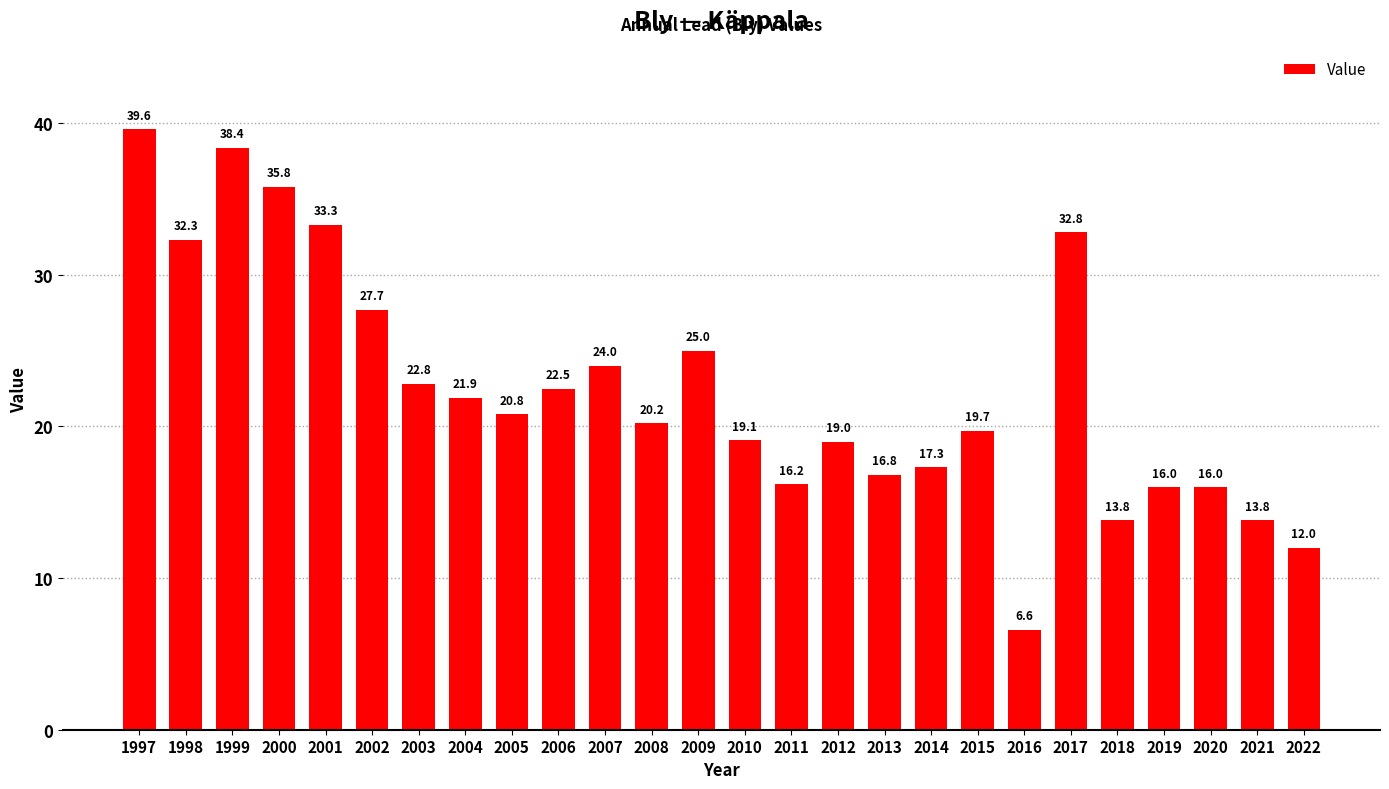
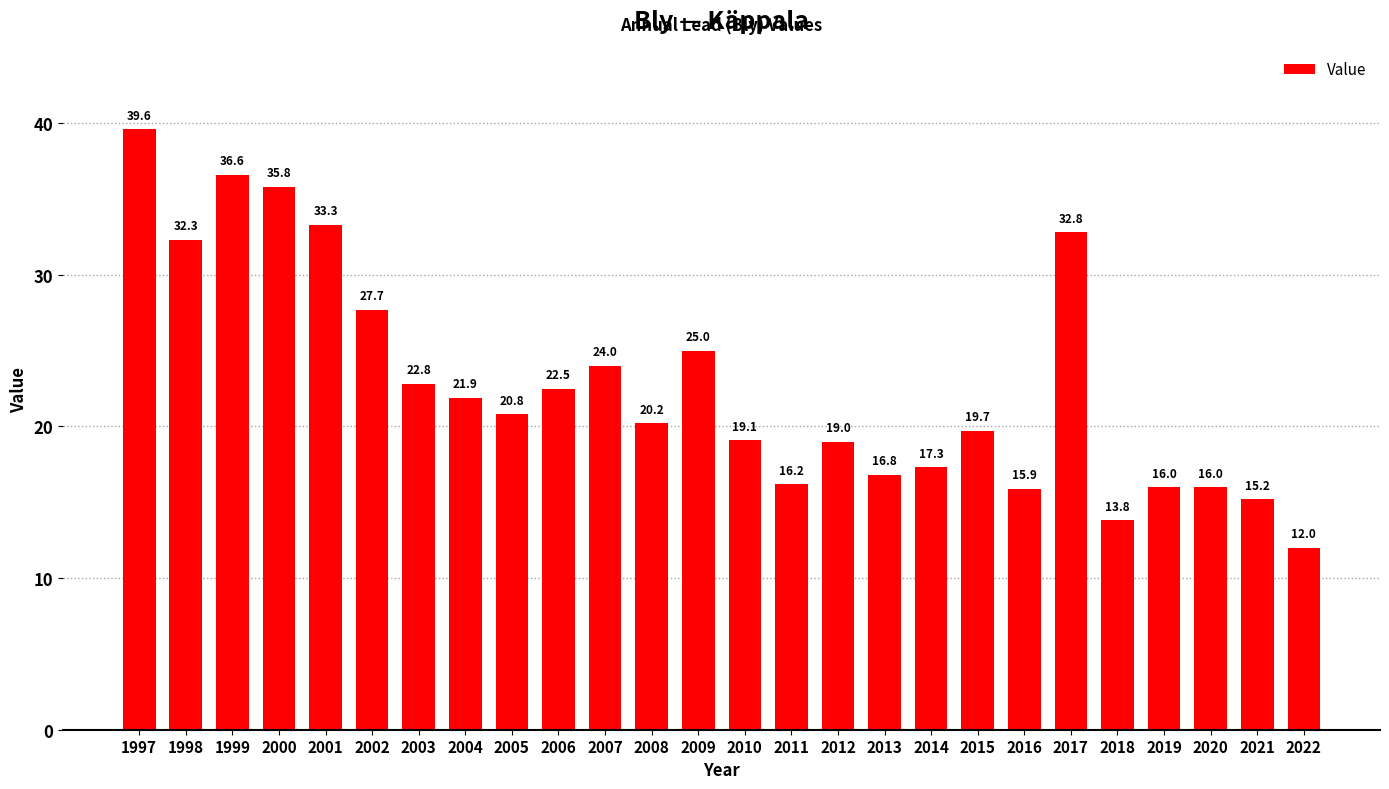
1999: 38.4 -> 36.6
2016: 6.6 -> 15.9
2021: 13.8 -> 15.2
